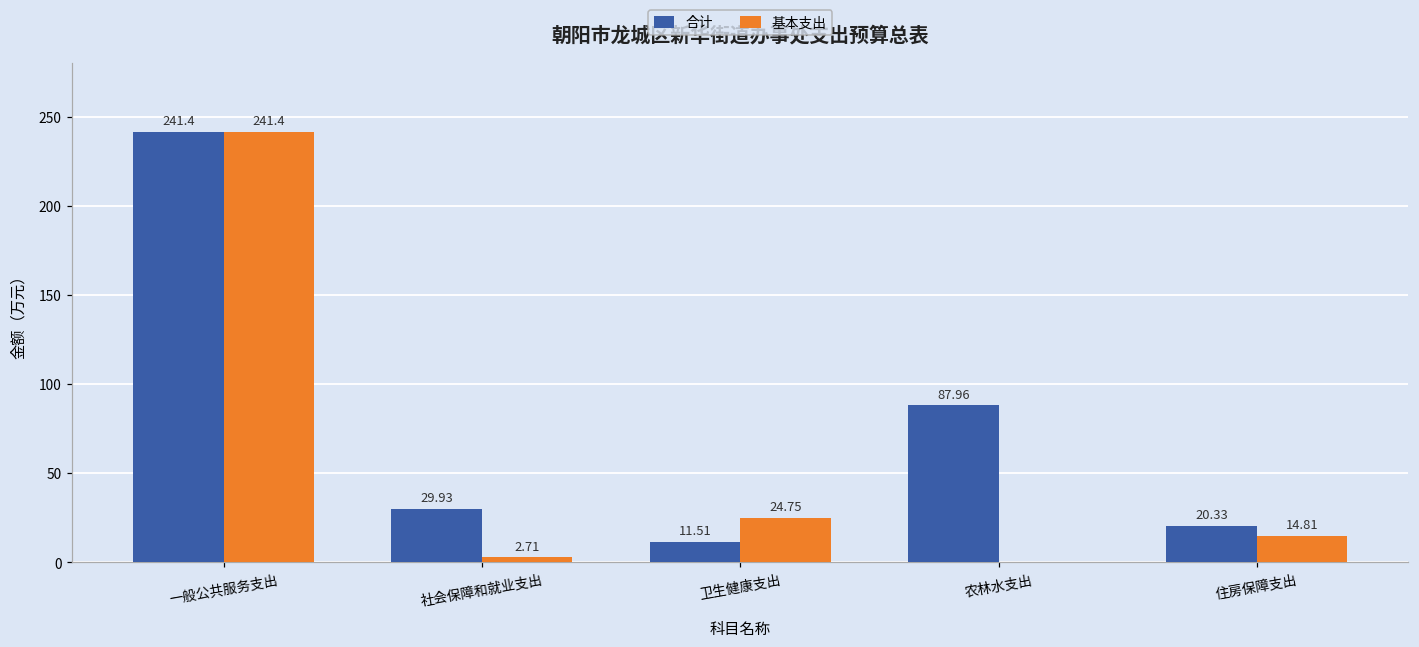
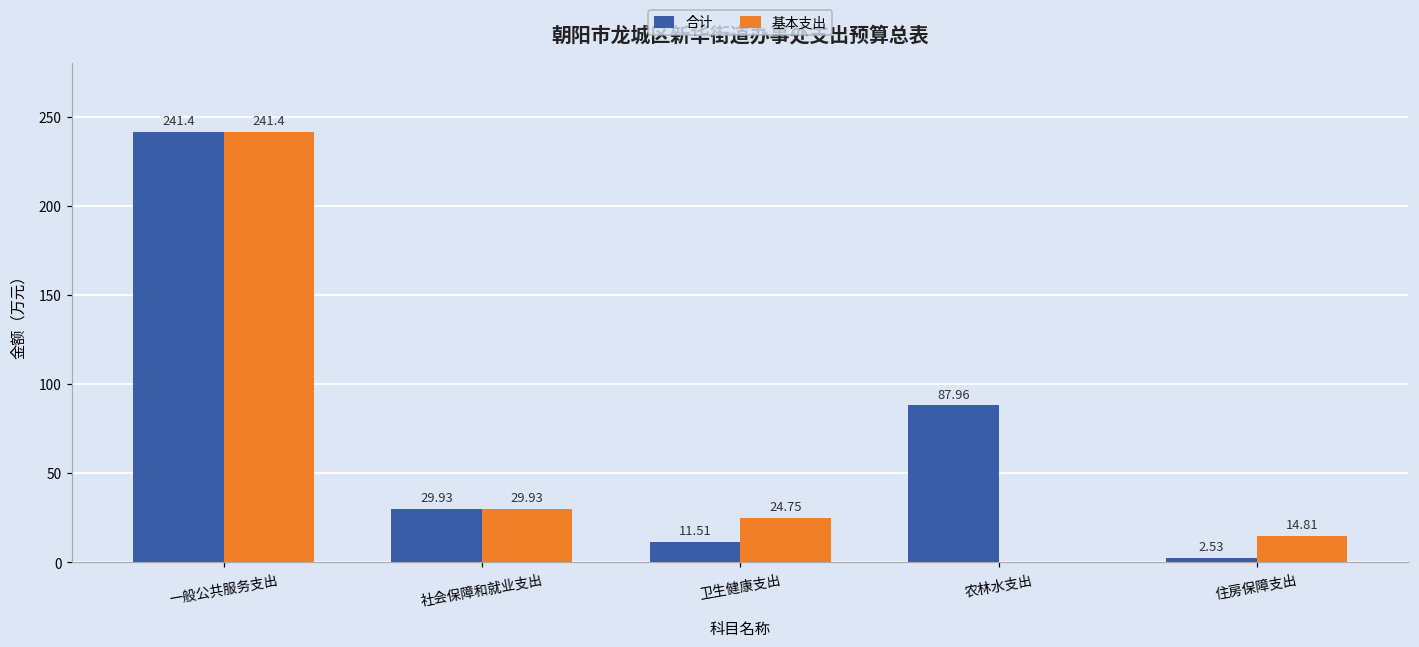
基本支出, 社会保障和就业支出: 2.71 -> 29.93
合计, 住房保障支出: 20.33 -> 2.53
